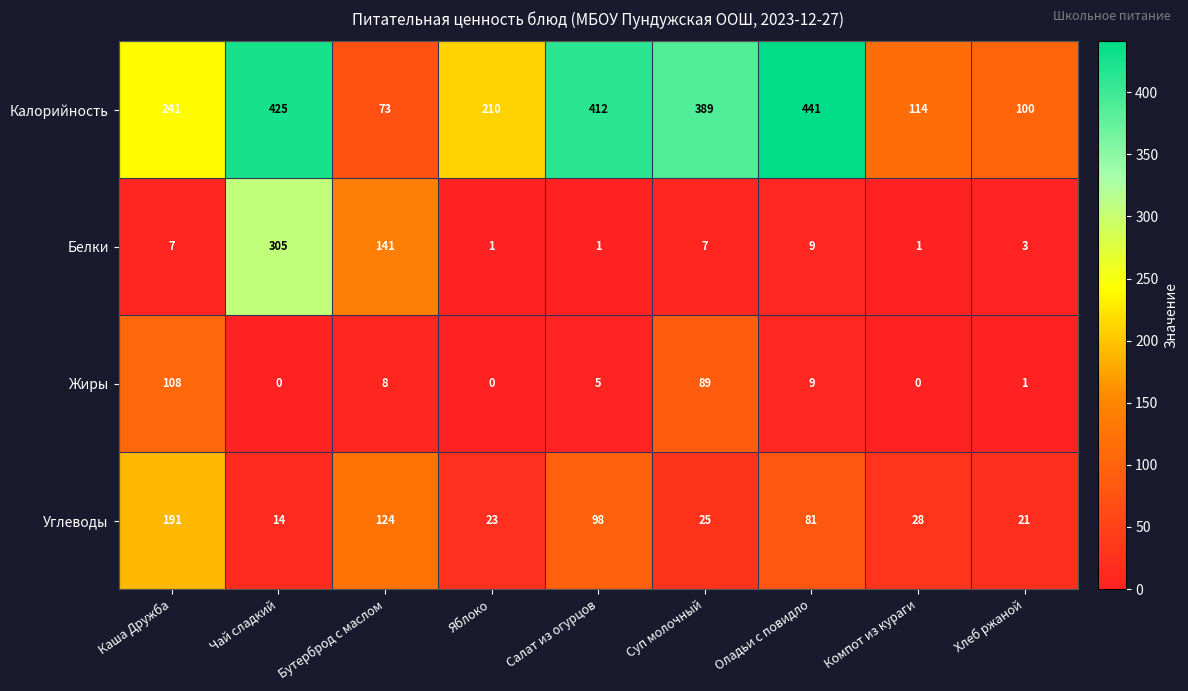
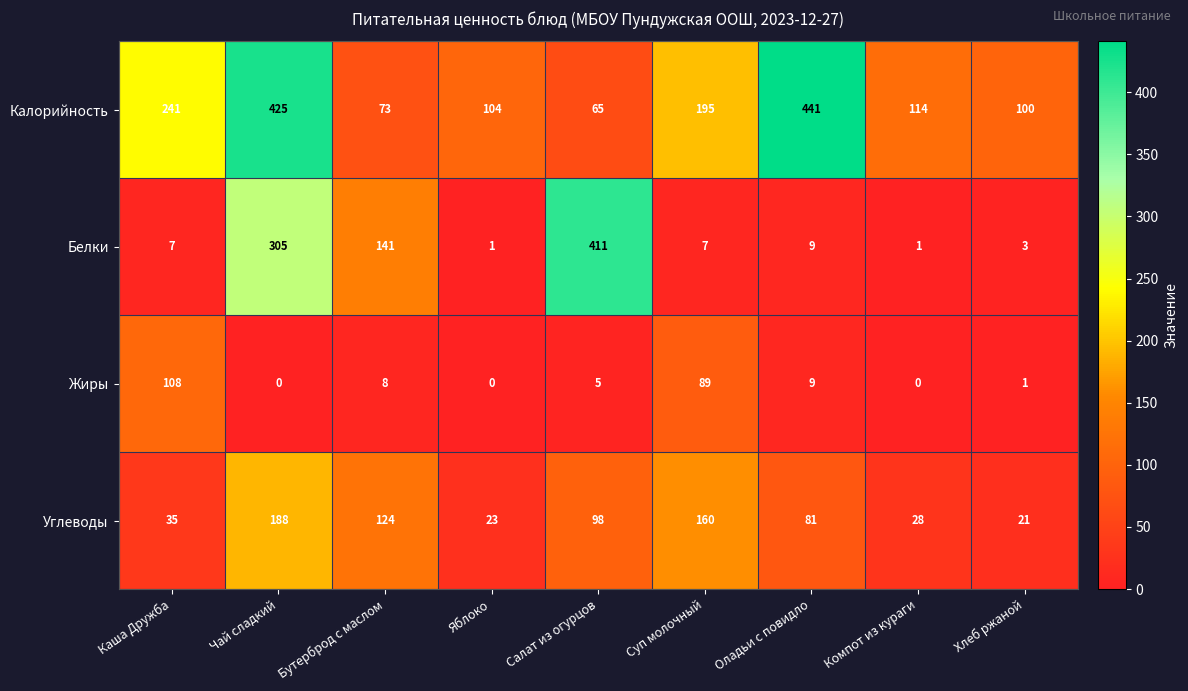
Калорийность, Яблоко: 210 -> 104
Калорийность, Салат из огурцов: 412 -> 65
Калорийность, Суп молочный: 389 -> 195
Белки, Салат из огурцов: 1 -> 411
Углеводы, Каша Дружба: 191 -> 35
Углеводы, Чай сладкий: 14 -> 188
Углеводы, Суп молочный: 25 -> 160
